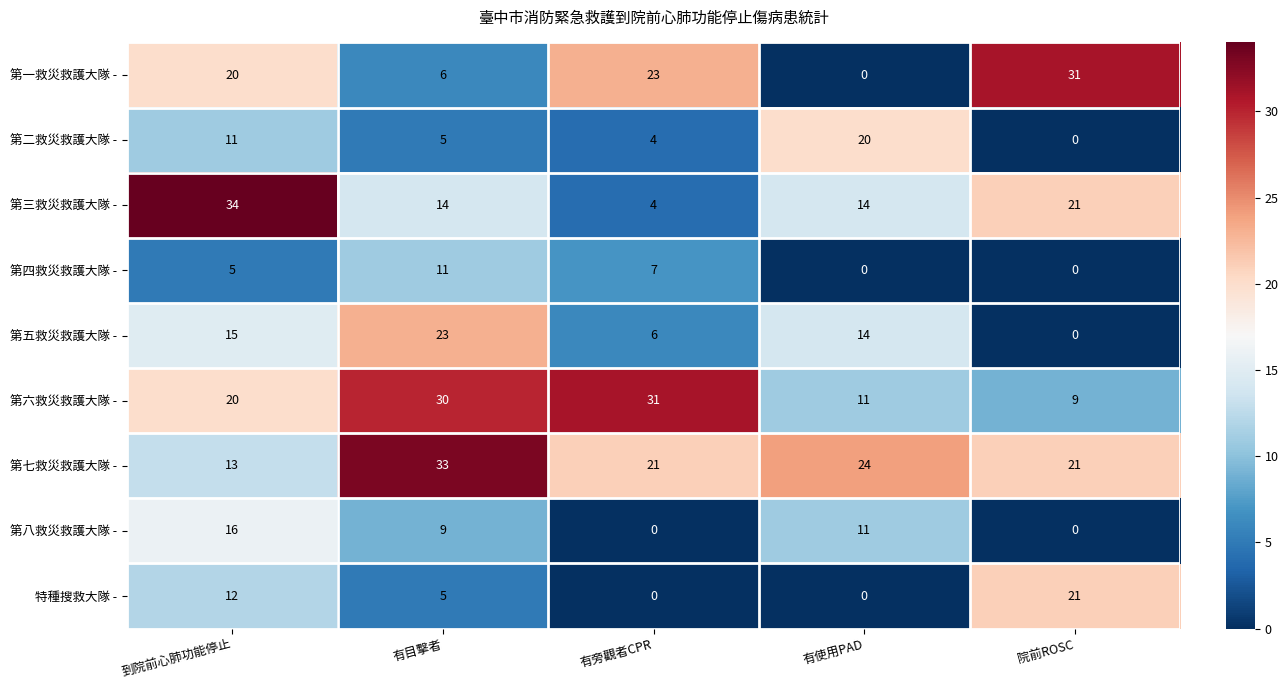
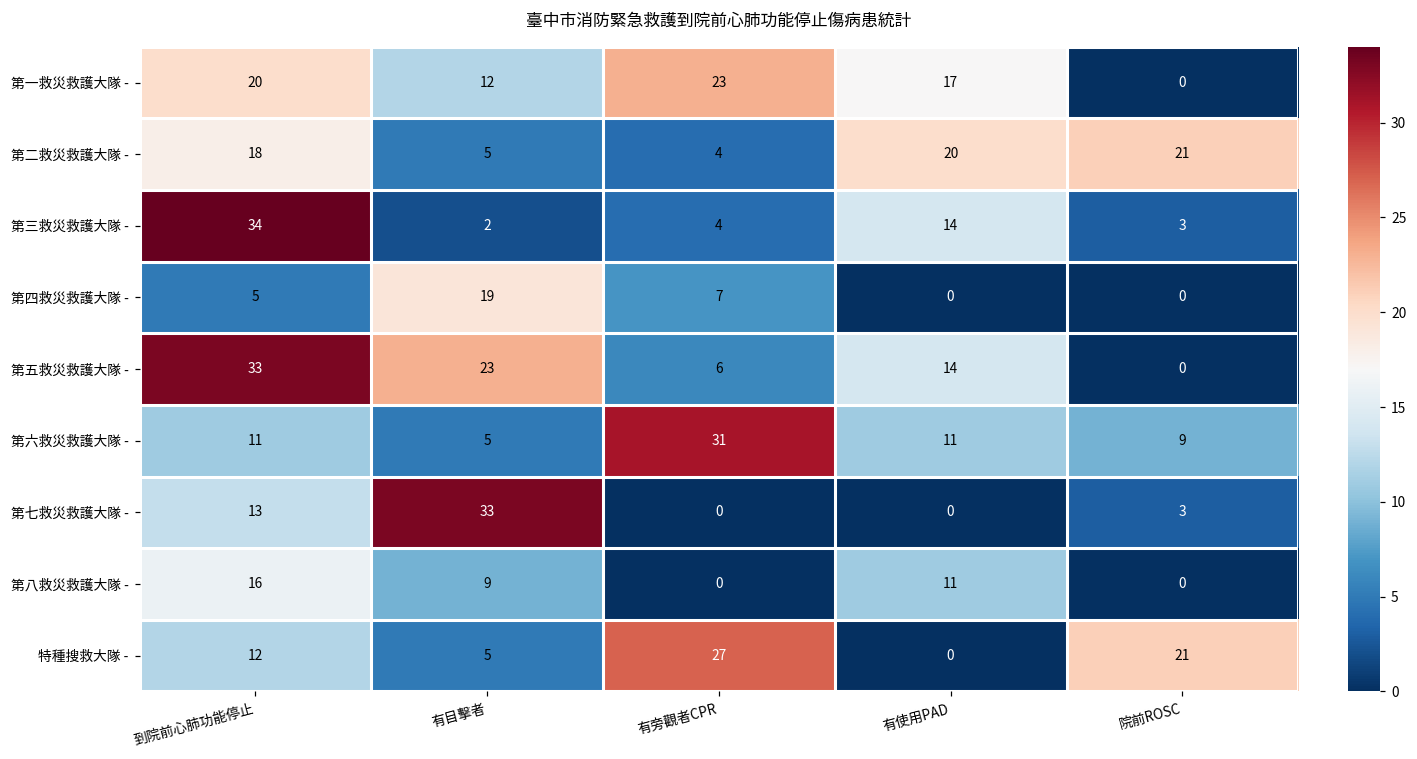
第一救災救護大隊 -, 有目擊者: 6 -> 12
第一救災救護大隊 -, 有使用PAD: 0 -> 17
第一救災救護大隊 -, 院前ROSC: 31 -> 0
第二救災救護大隊 -, 到院前心肺功能停止: 11 -> 18
第二救災救護大隊 -, 院前ROSC: 0 -> 21
第三救災救護大隊 -, 有目擊者: 14 -> 2
第三救災救護大隊 -, 院前ROSC: 21 -> 3
第四救災救護大隊 -, 有目擊者: 11 -> 19
第五救災救護大隊 -, 到院前心肺功能停止: 15 -> 33
第六救災救護大隊 -, 到院前心肺功能停止: 20 -> 11
第六救災救護大隊 -, 有目擊者: 30 -> 5
第七救災救護大隊 -, 有旁觀者CPR: 21 -> 0
第七救災救護大隊 -, 有使用PAD: 24 -> 0
第七救災救護大隊 -, 院前ROSC: 21 -> 3
特種搜救大隊 -, 有旁觀者CPR: 0 -> 27
